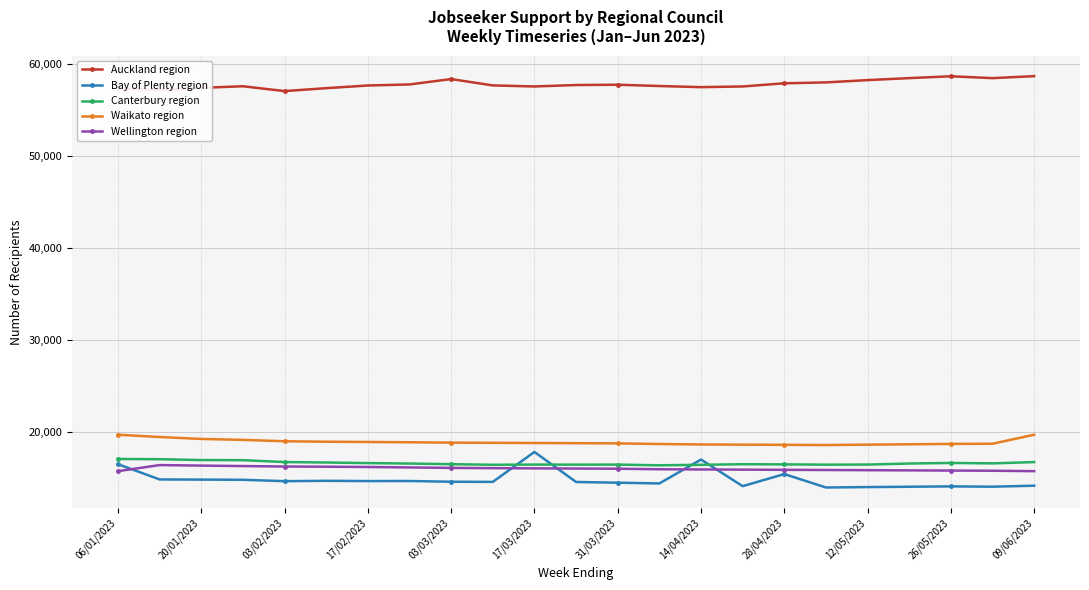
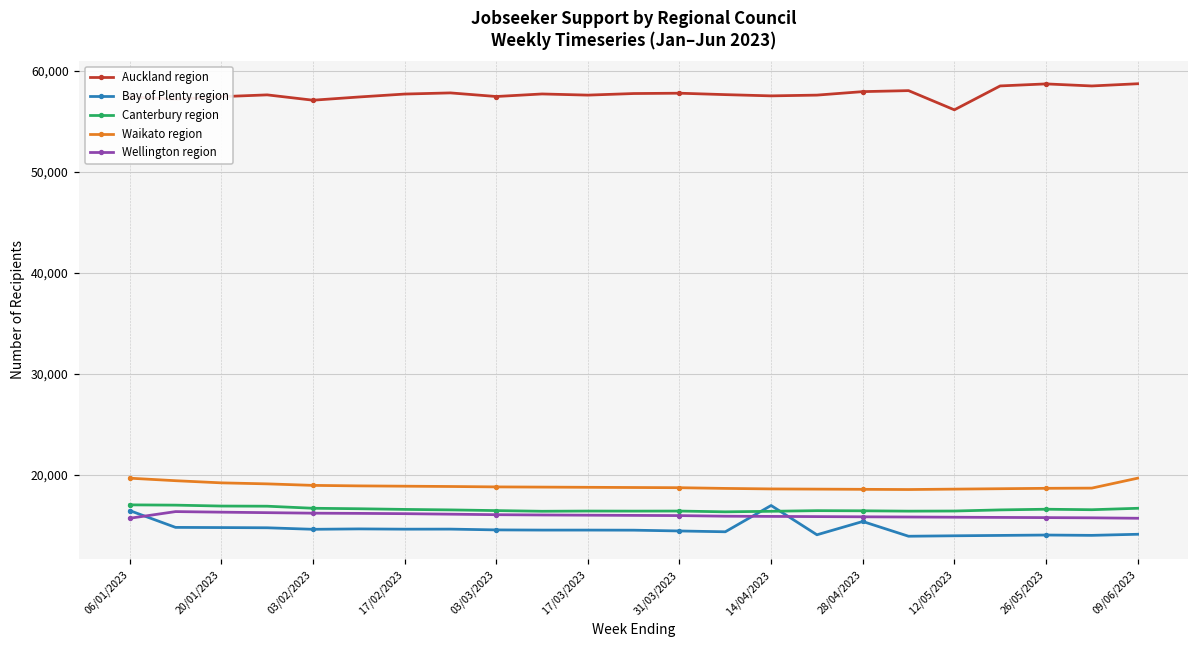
Auckland region, 03/03/2023: 58,000 -> 57,000
Bay of Plenty region, 17/03/2023: 18,000 -> 15,000
Auckland region, 12/05/2023: 58,000 -> 56,000
